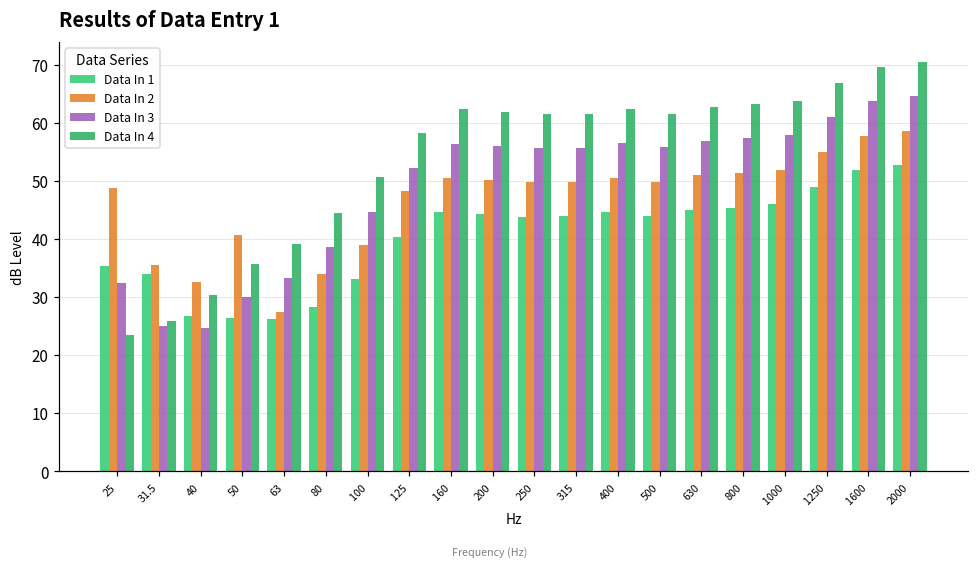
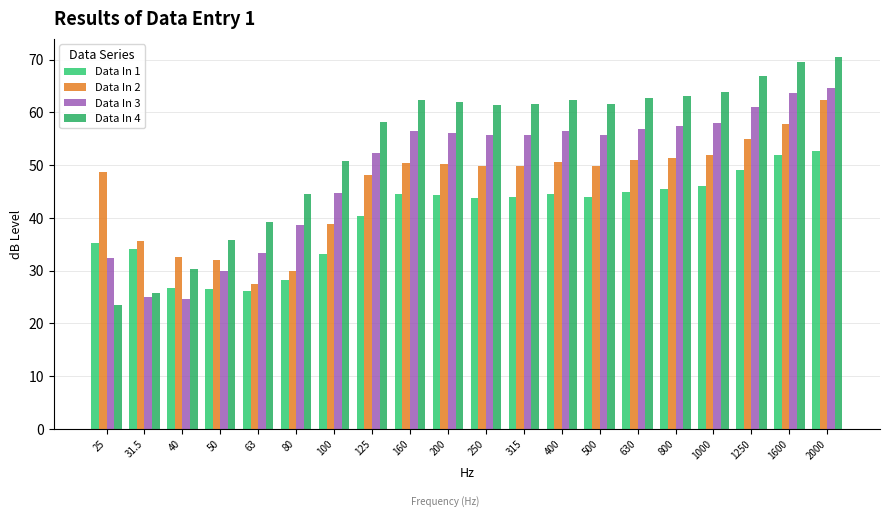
Data In 2, 50: 41 -> 32
Data In 2, 80: 34 -> 30
Data In 2, 2000: 59 -> 62
